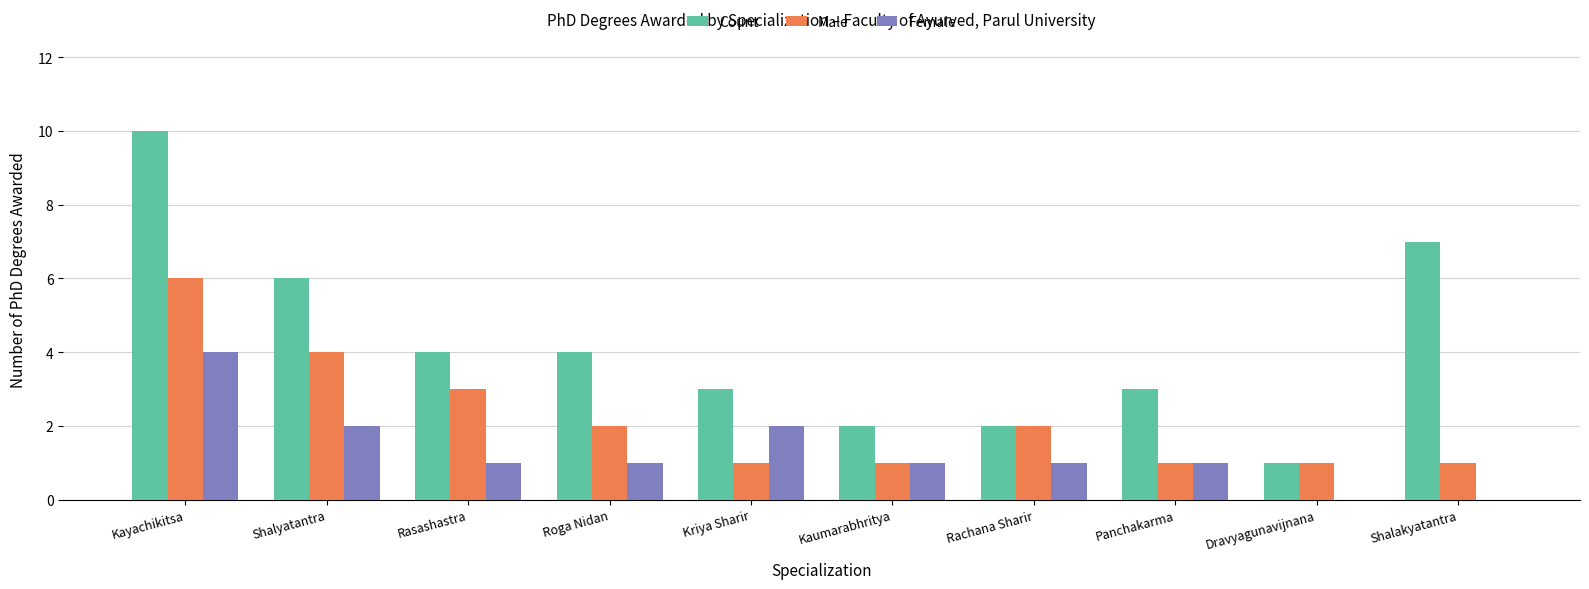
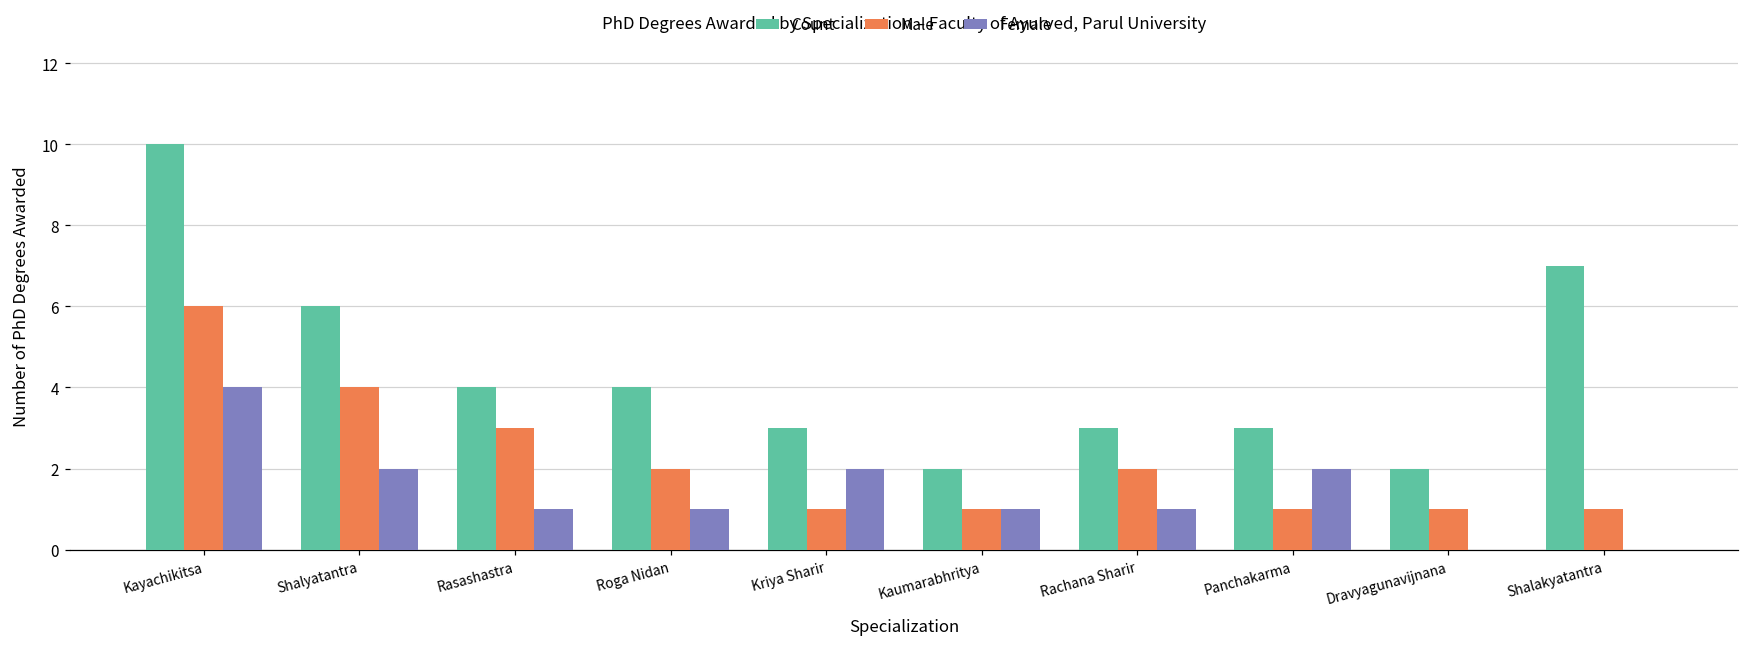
Count, Rachana Sharir: 2 -> 3
Female, Panchakarma: 1 -> 2
Count, Dravyagunavijnana: 1 -> 2
